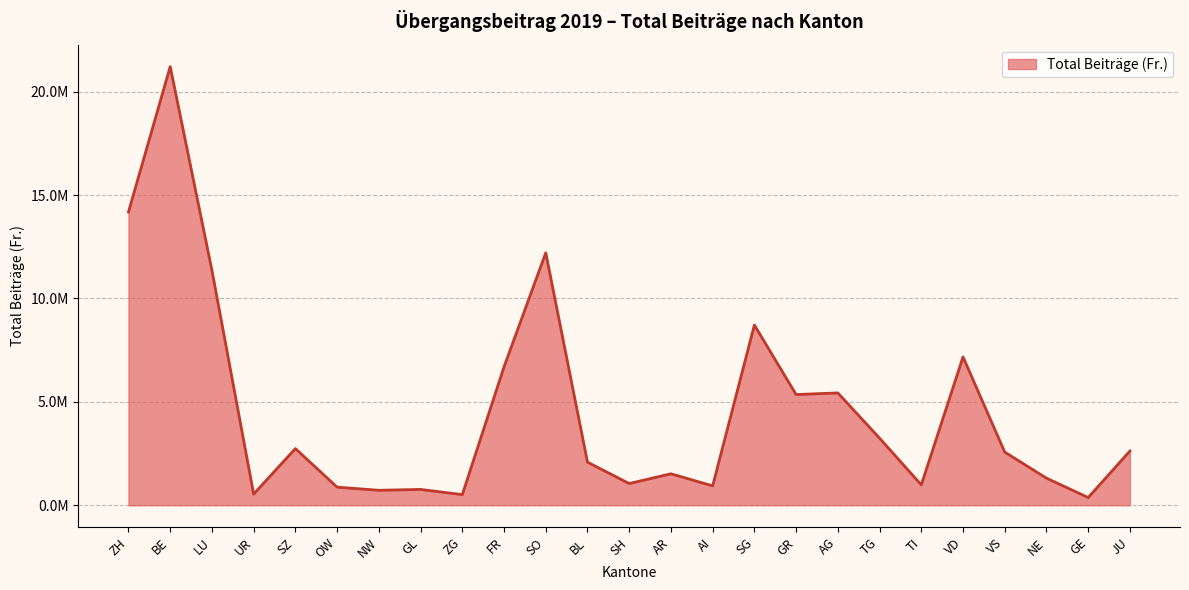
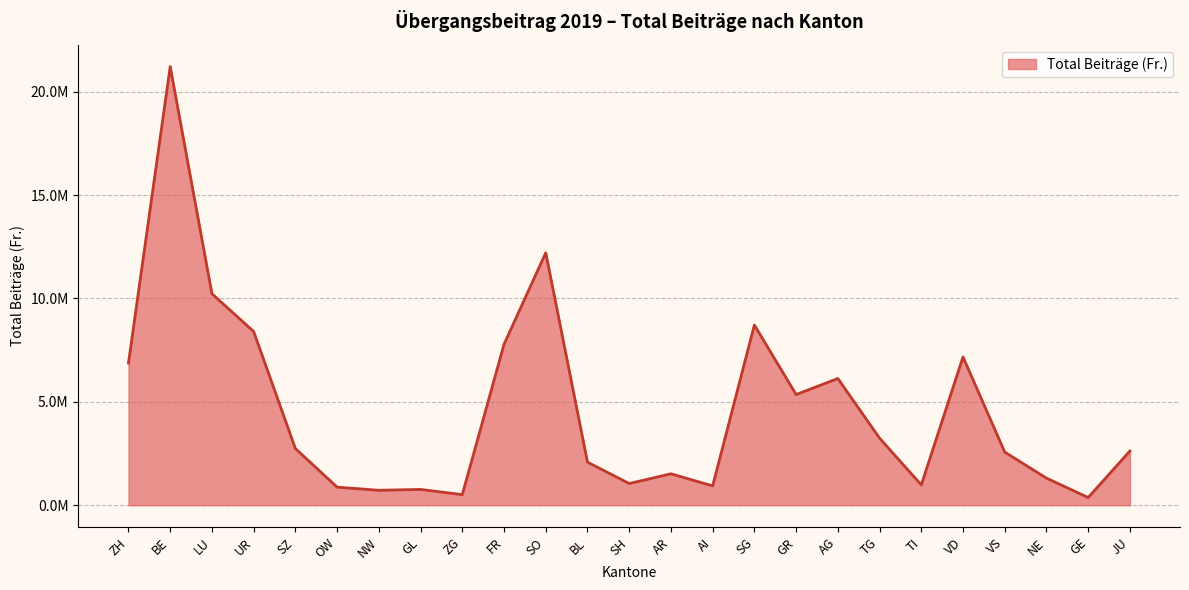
ZH: 14200000 -> 6900000
LU: 11400000 -> 10200000
UR: 500000 -> 8400000
FR: 6700000 -> 7800000
AG: 5400000 -> 6100000
